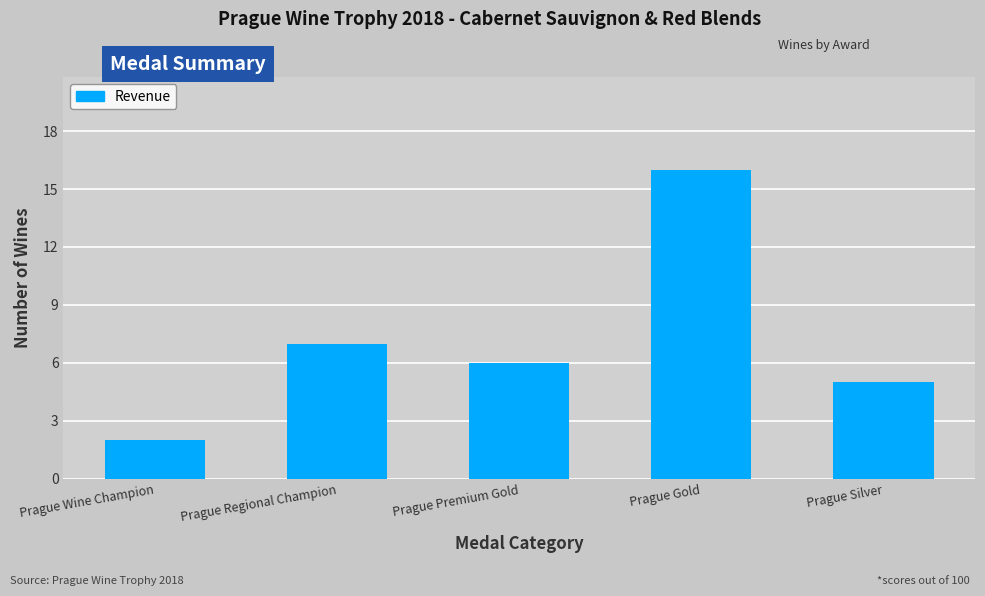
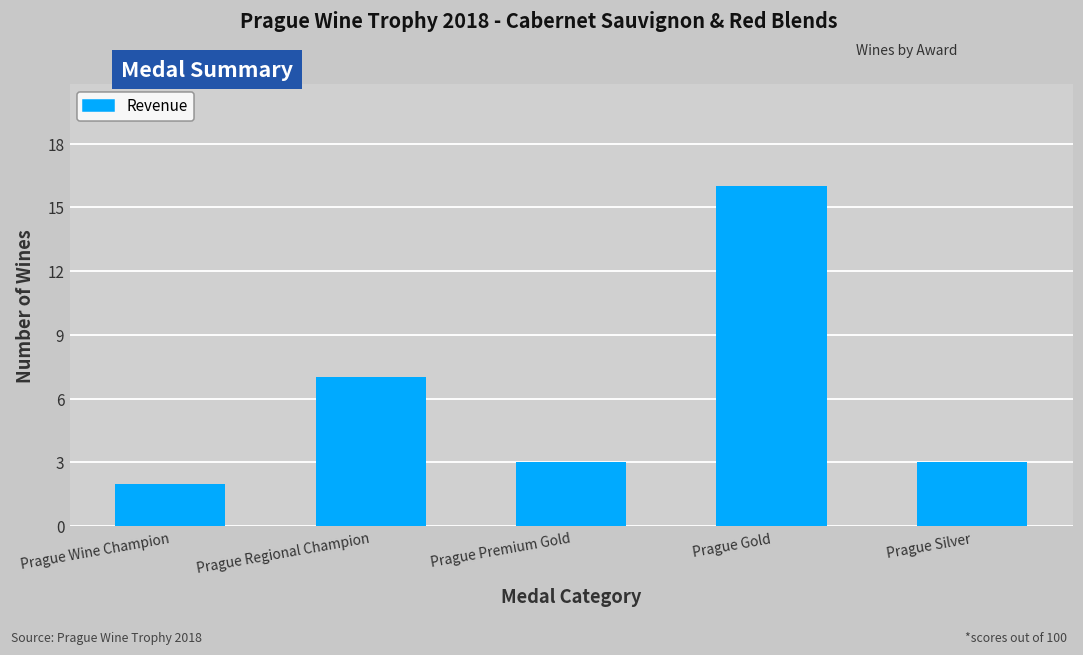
Prague Premium Gold: 6 -> 3
Prague Silver: 5 -> 3
